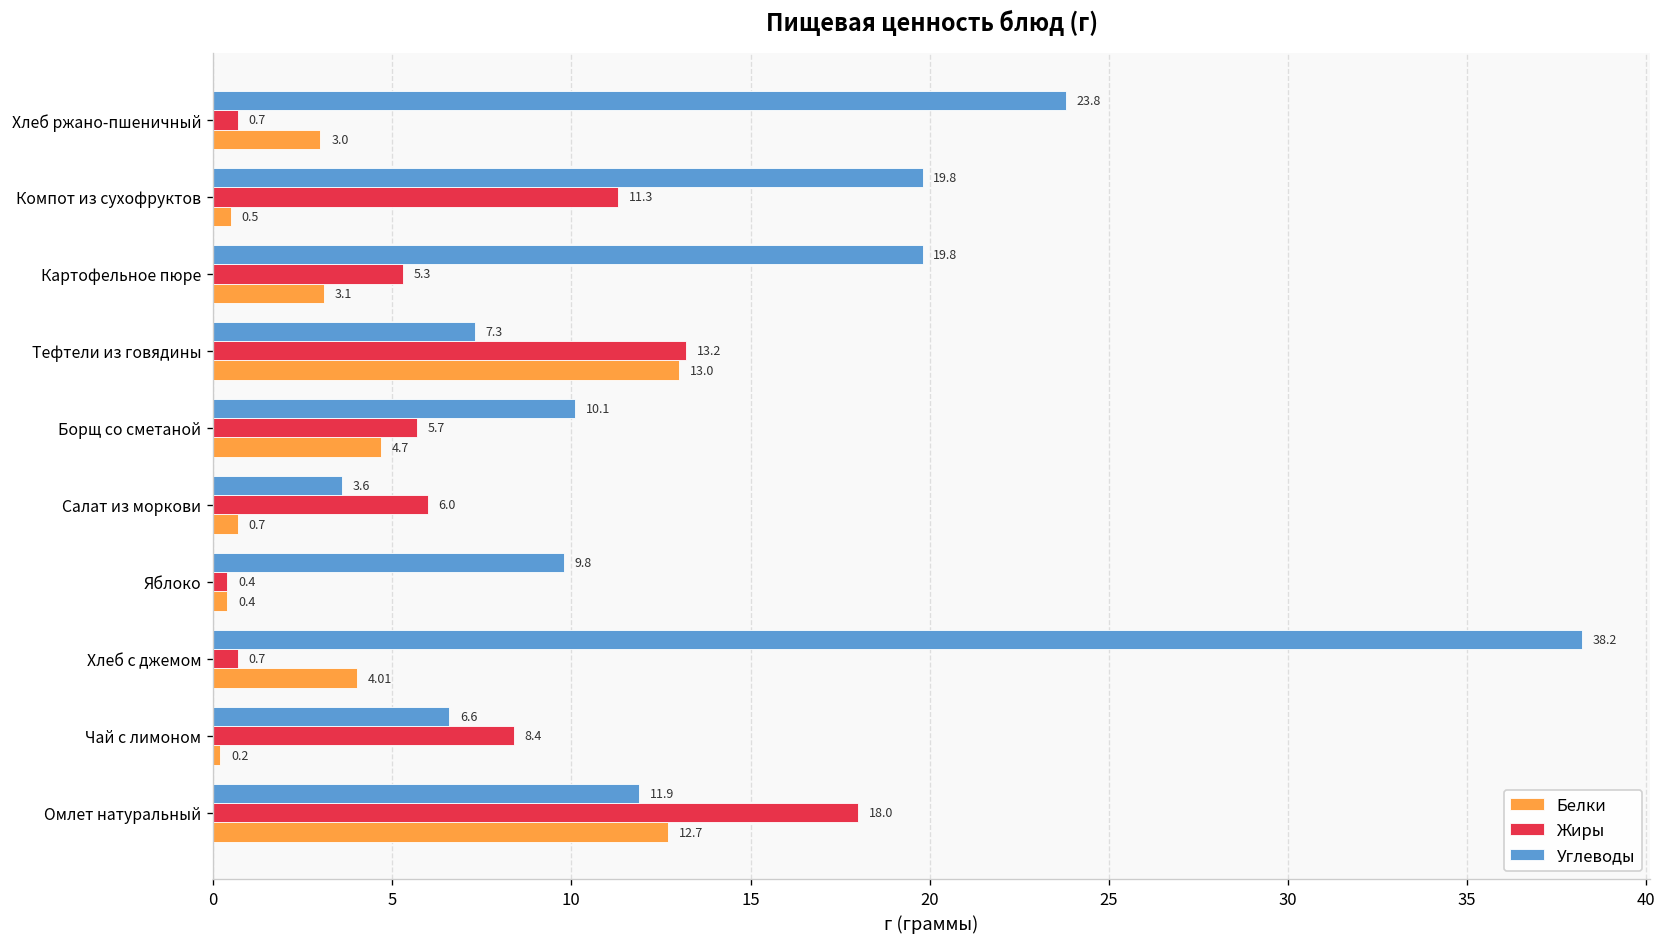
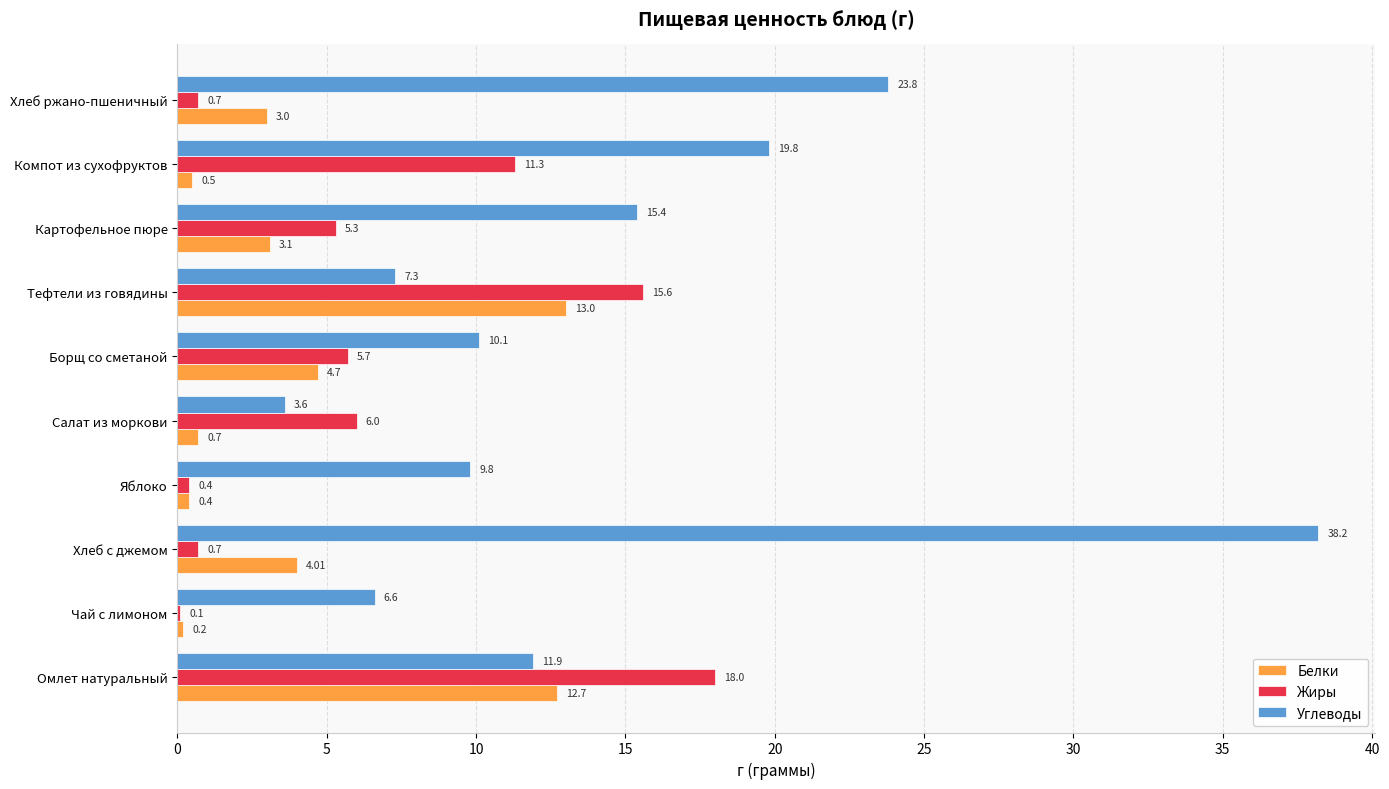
Углеводы, Картофельное пюре: 19.8 -> 15.4
Жиры, Тефтели из говядины: 13.2 -> 15.6
Жиры, Чай с лимоном: 8.4 -> 0.1
